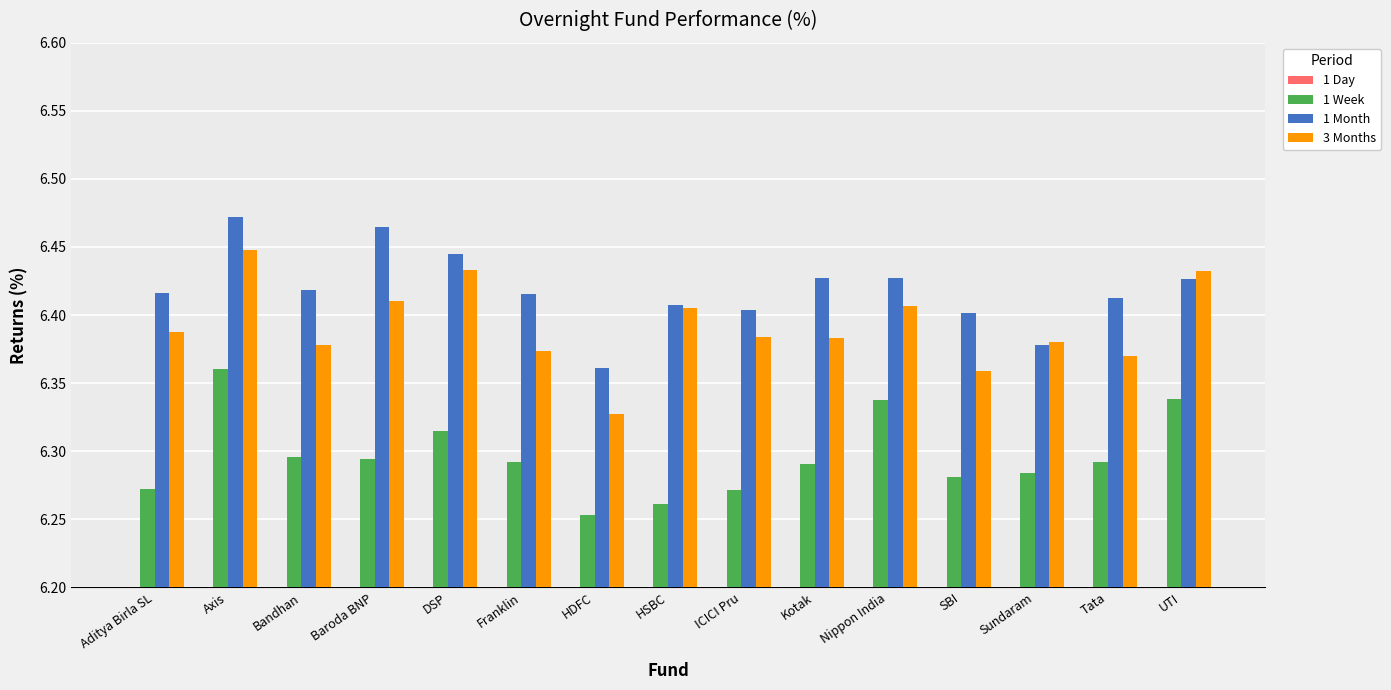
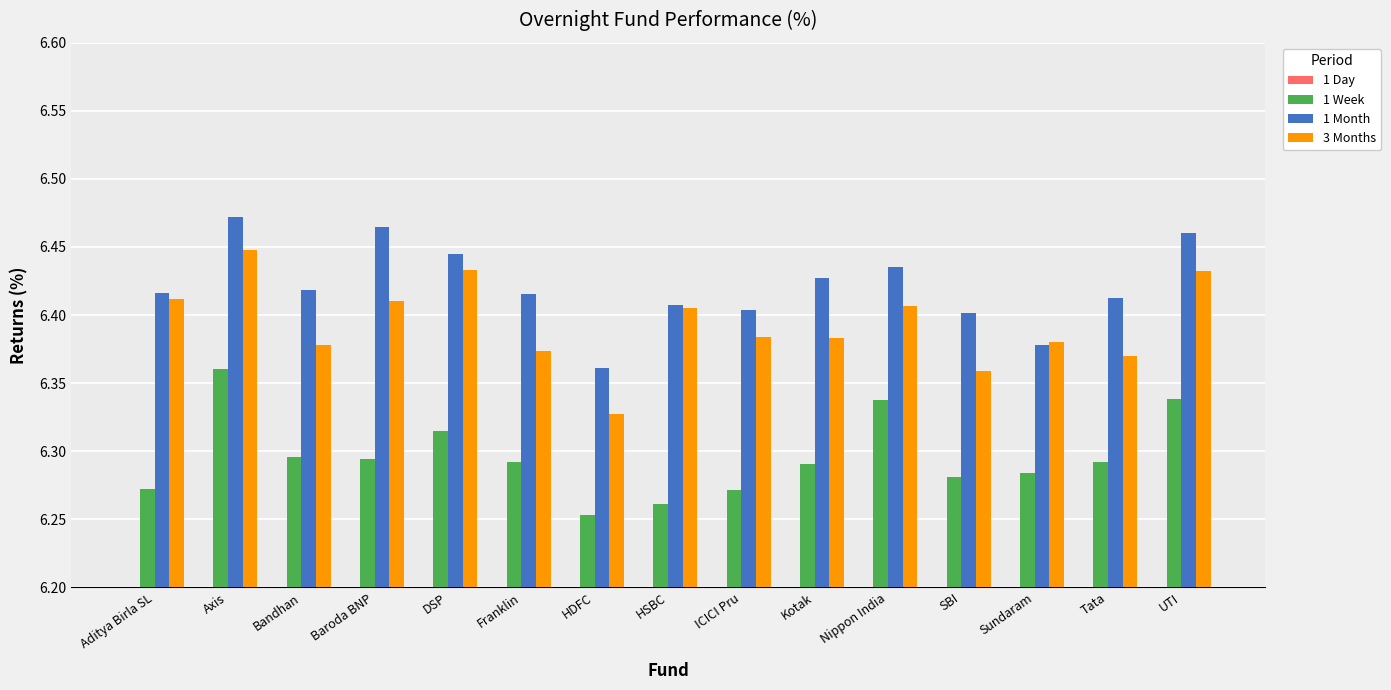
3 Months, Aditya Birla SL: 6.387 -> 6.412
1 Month, Nippon India: 6.427 -> 6.435
1 Month, UTI: 6.426 -> 6.460
